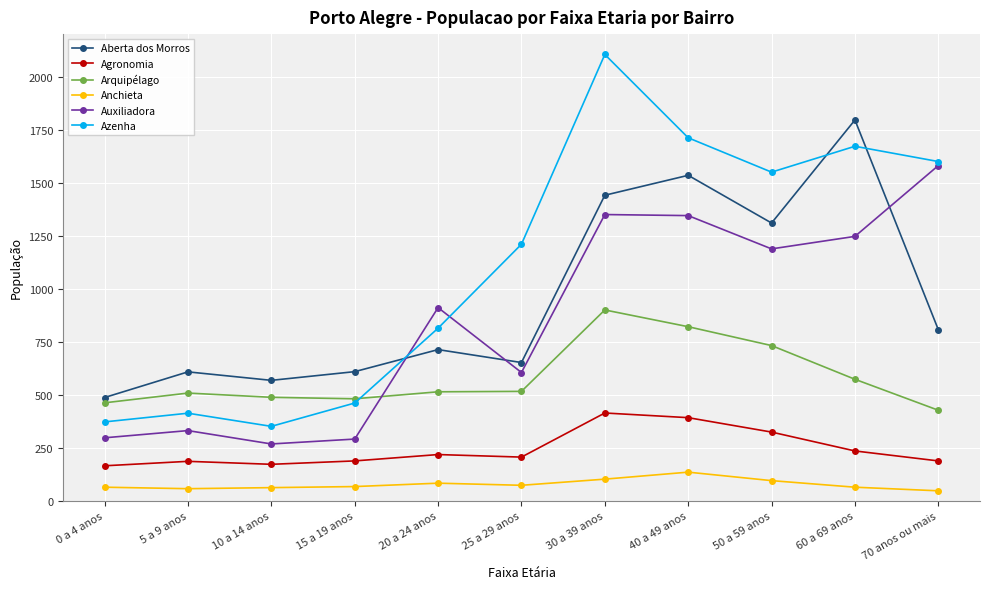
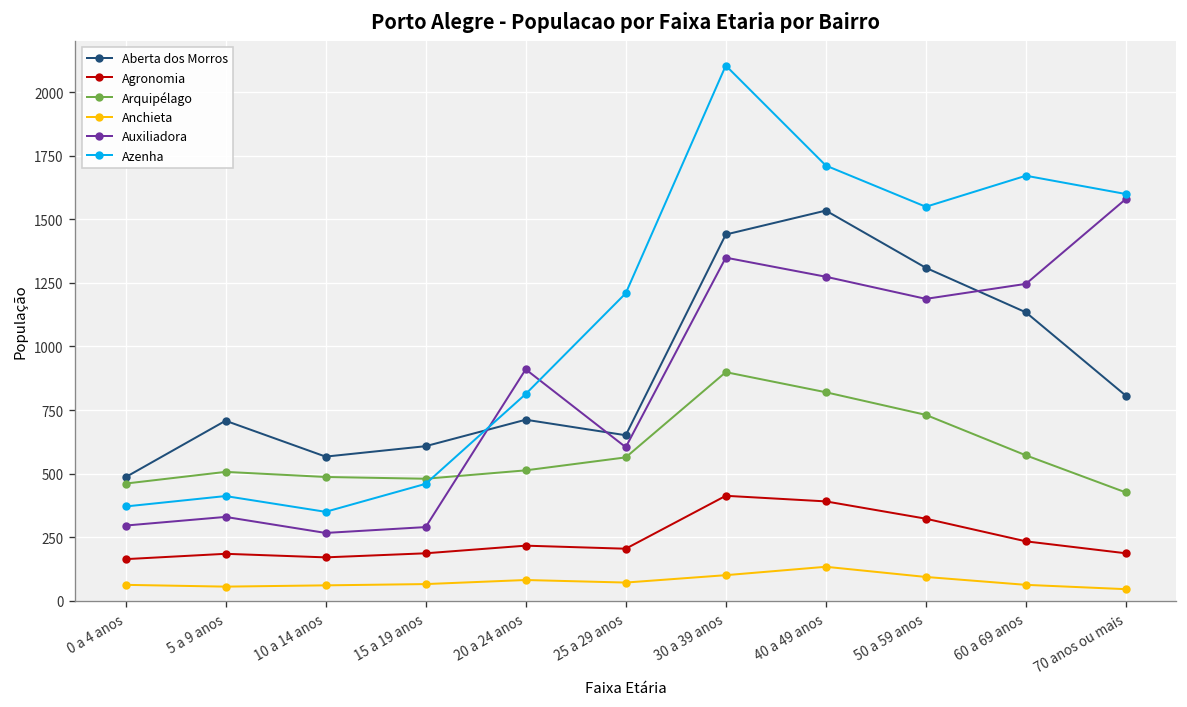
Aberta dos Morros, 5 a 9 anos: 610 -> 710
Arquipélago, 25 a 29 anos: 520 -> 560
Auxiliadora, 40 a 49 anos: 1340 -> 1270
Aberta dos Morros, 60 a 69 anos: 1800 -> 1130
